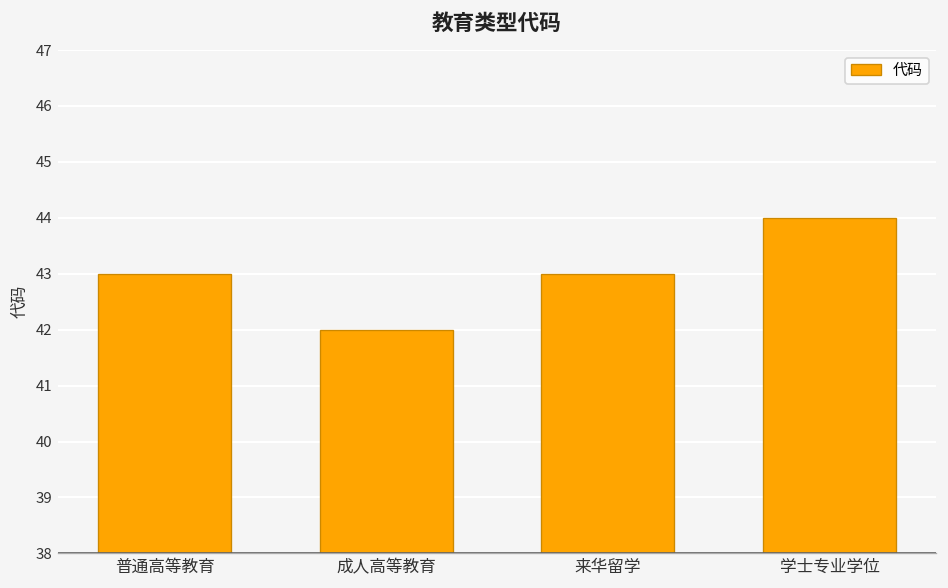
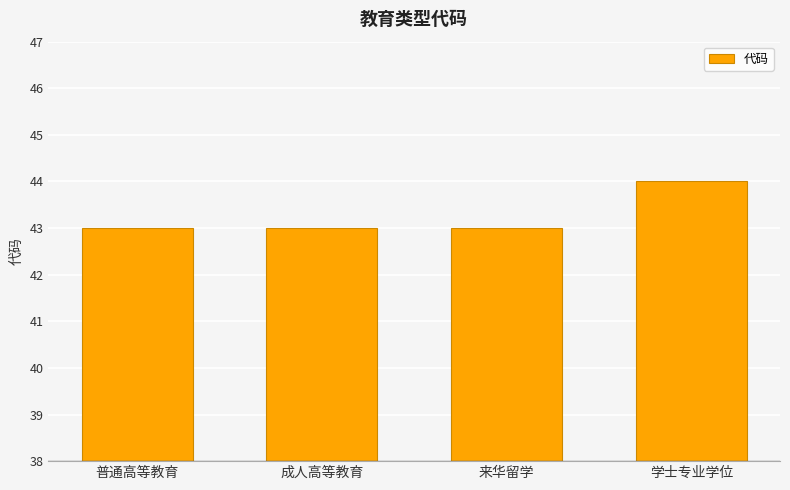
成人高等教育: 42 -> 43
